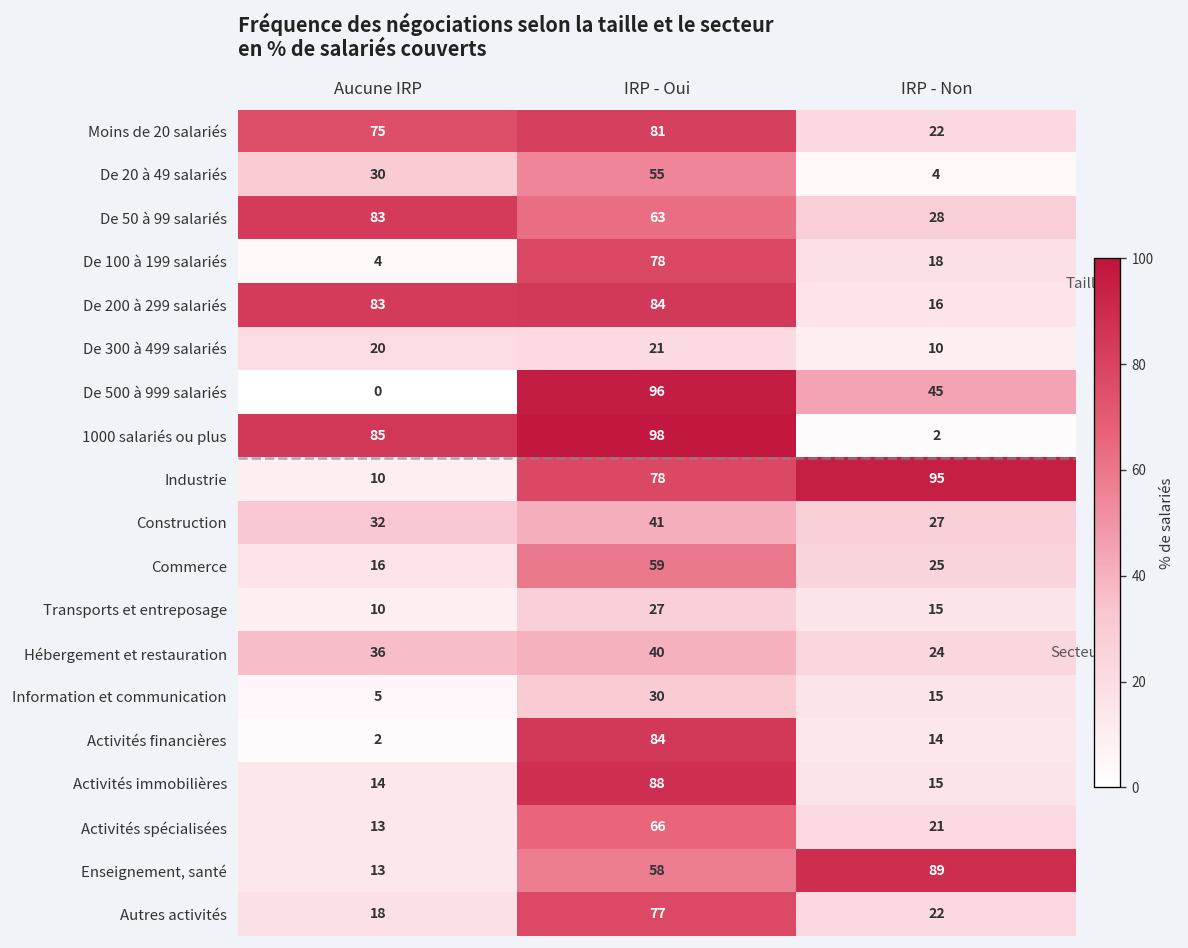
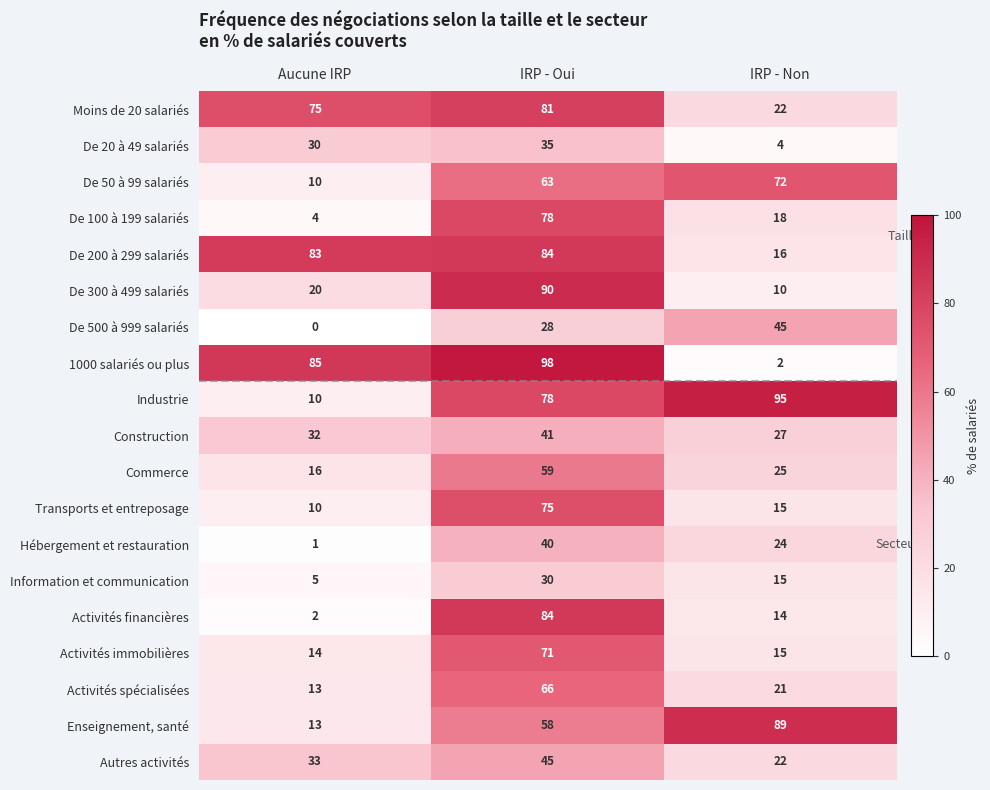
De 20 à 49 salariés, IRP - Oui: 55 -> 35
De 50 à 99 salariés, Aucune IRP: 83 -> 10
De 50 à 99 salariés, IRP - Non: 28 -> 72
De 300 à 499 salariés, IRP - Oui: 21 -> 90
De 500 à 999 salariés, IRP - Oui: 96 -> 28
Transports et entreposage, IRP - Oui: 27 -> 75
Hébergement et restauration, Aucune IRP: 36 -> 1
Activités immobilières, IRP - Oui: 88 -> 71
Autres activités, Aucune IRP: 18 -> 33
Autres activités, IRP - Oui: 77 -> 45
